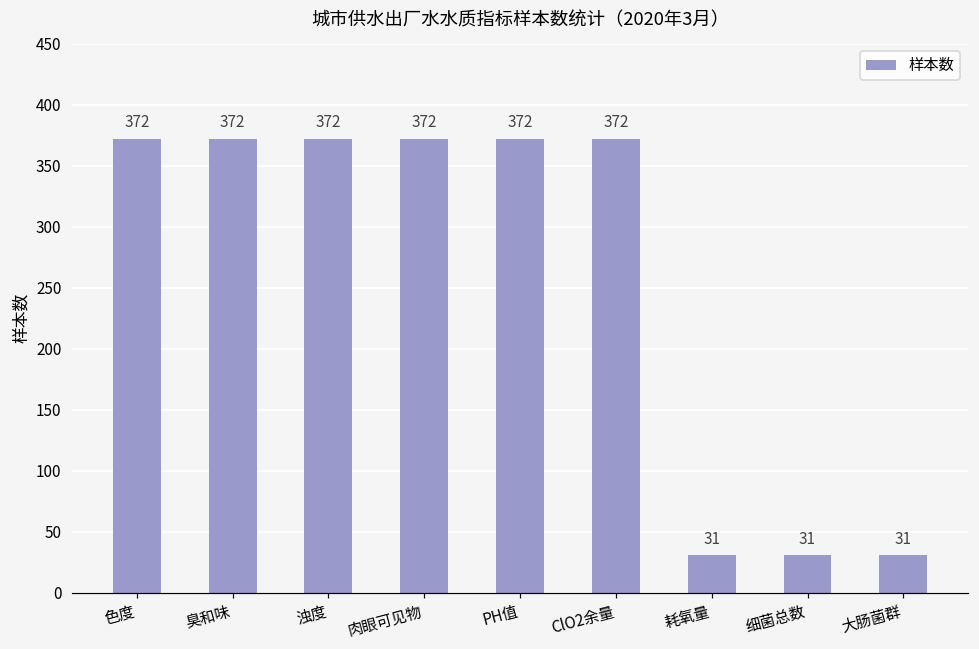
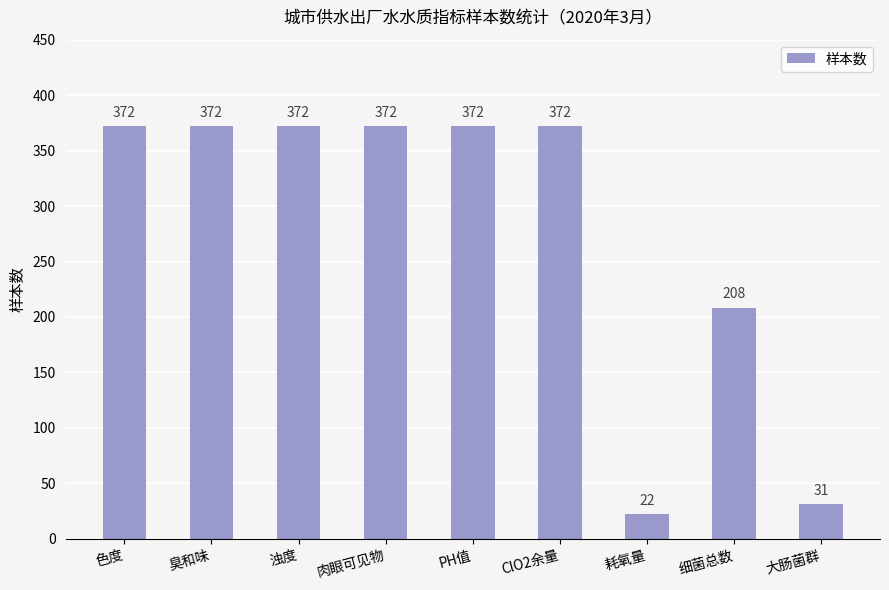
耗氧量: 31 -> 22
细菌总数: 31 -> 208
